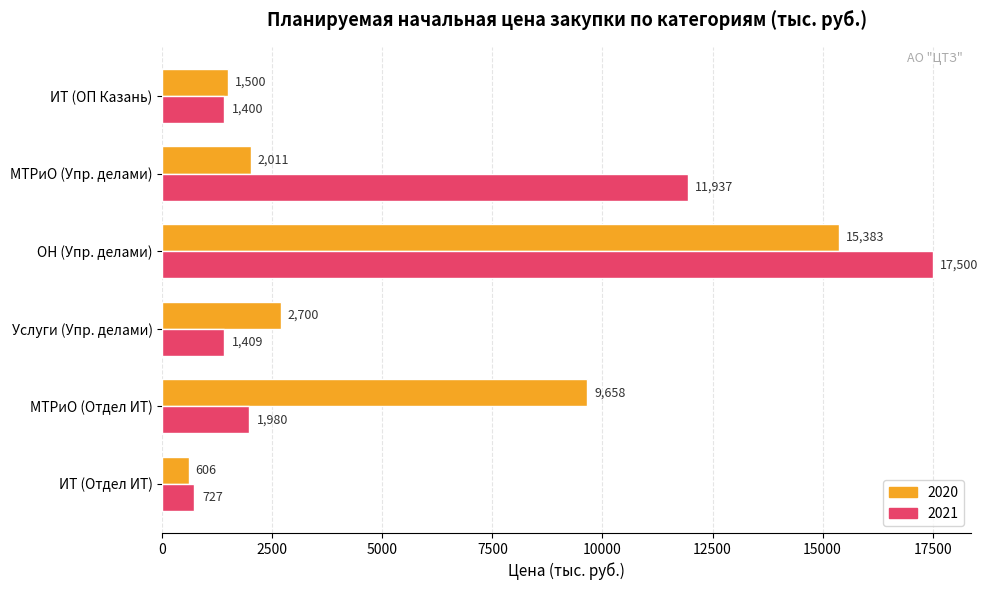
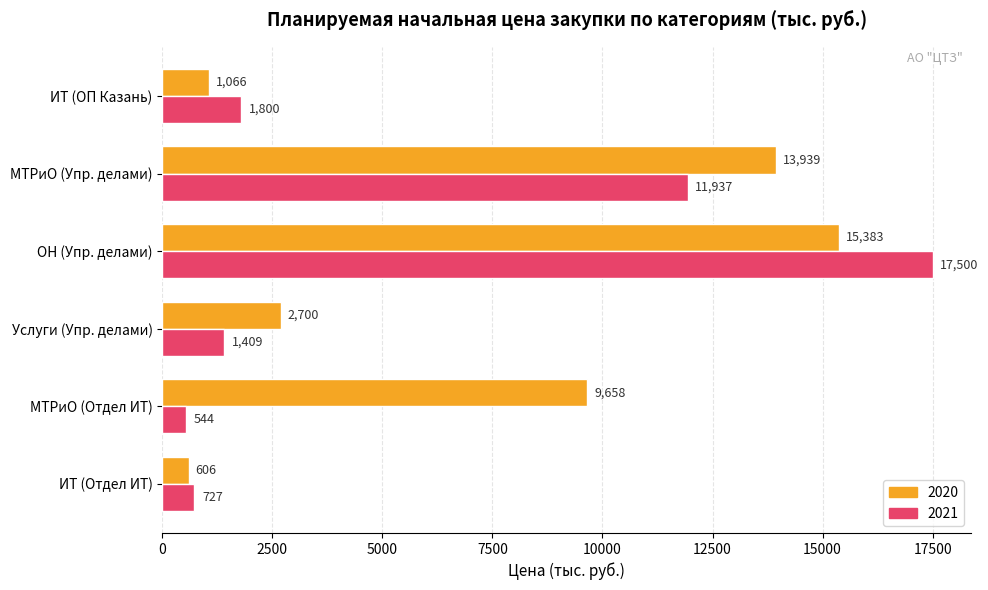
2020, ИТ (ОП Казань): 1,500 -> 1,066
2021, ИТ (ОП Казань): 1,400 -> 1,800
2020, МТРиО (Упр. делами): 2,011 -> 13,939
2021, МТРиО (Отдел ИТ): 1,980 -> 544
